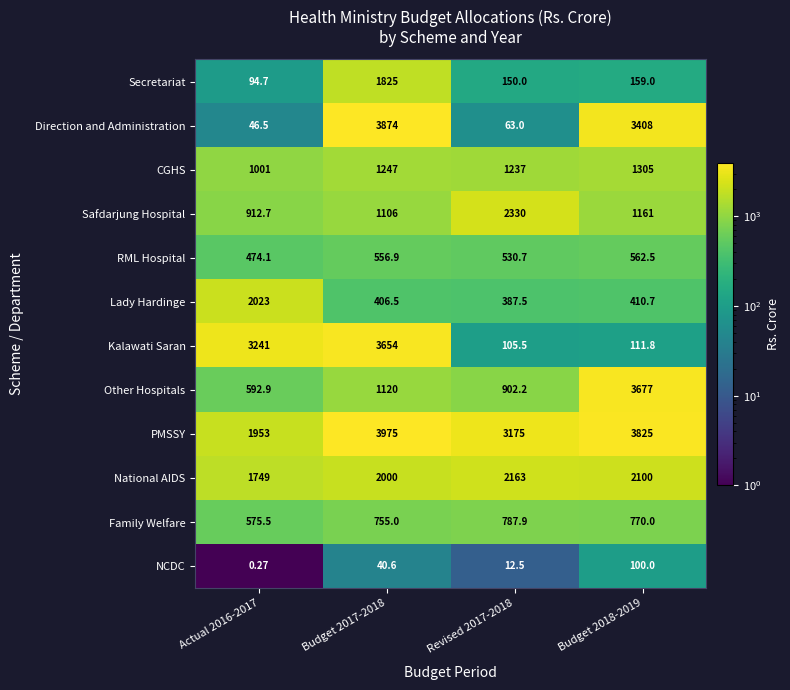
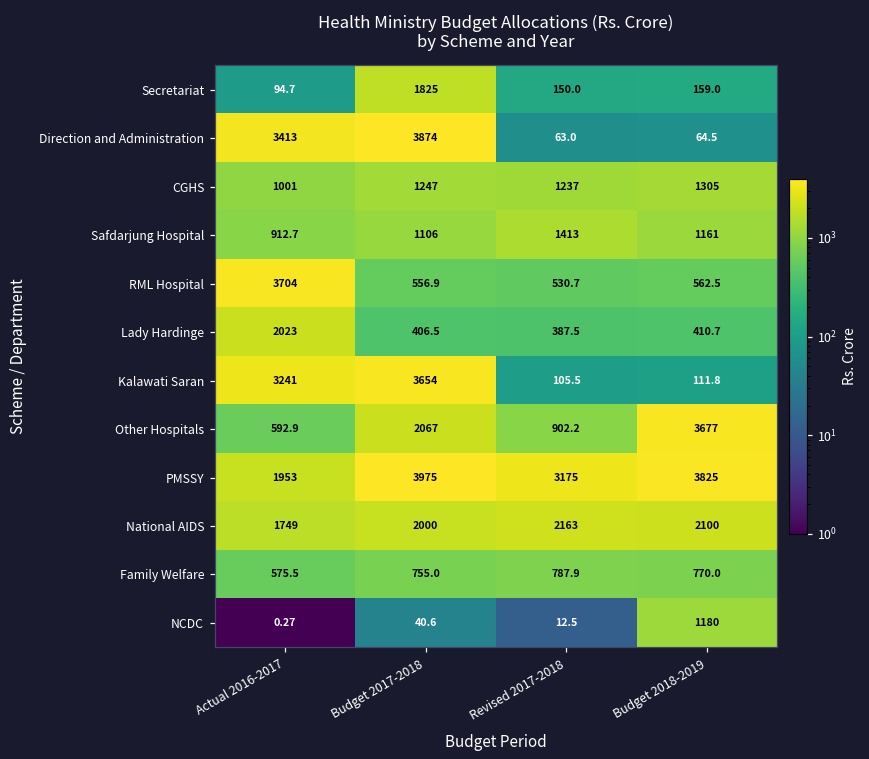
Direction and Administration, Actual 2016-2017: 46.5 -> 3413
Direction and Administration, Budget 2018-2019: 3408 -> 64.5
Safdarjung Hospital, Revised 2017-2018: 2330 -> 1413
RML Hospital, Actual 2016-2017: 474.1 -> 3704
Other Hospitals, Budget 2017-2018: 1120 -> 2067
NCDC, Budget 2018-2019: 100.0 -> 1180
